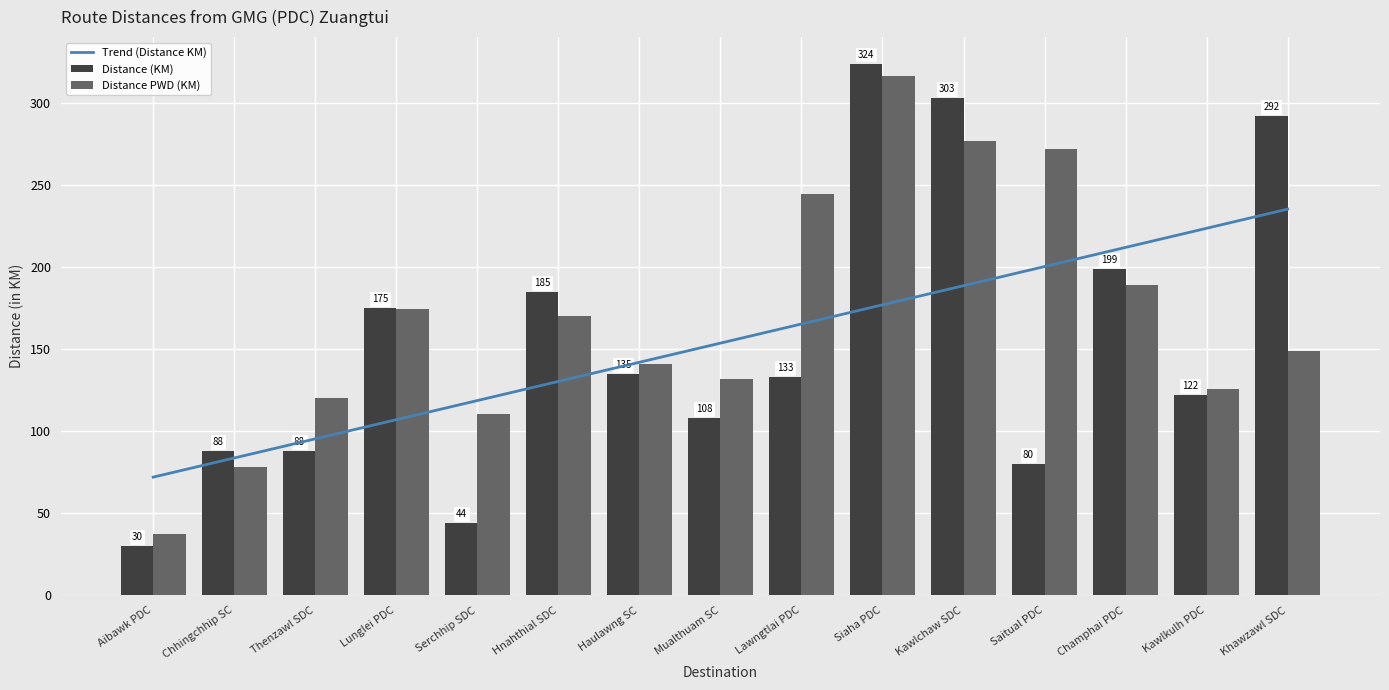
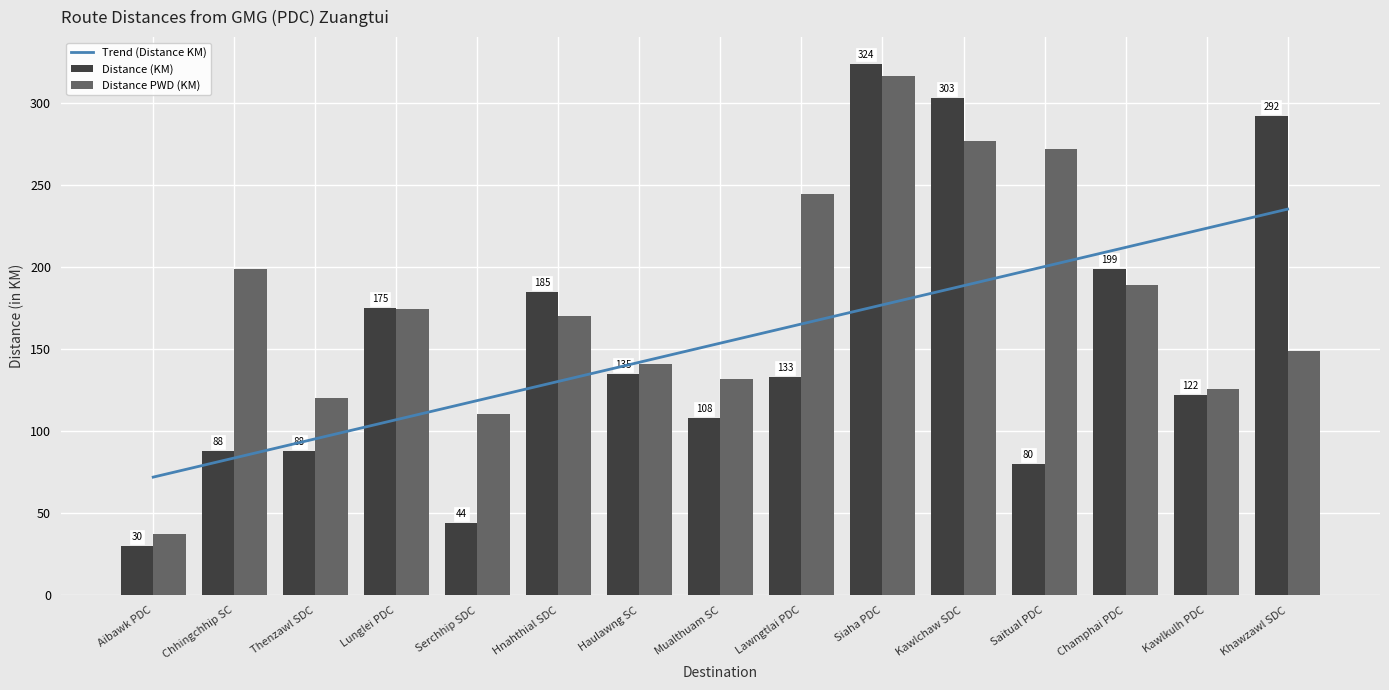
Distance PWD (KM), Chhingchhip SC: 78 -> 199
